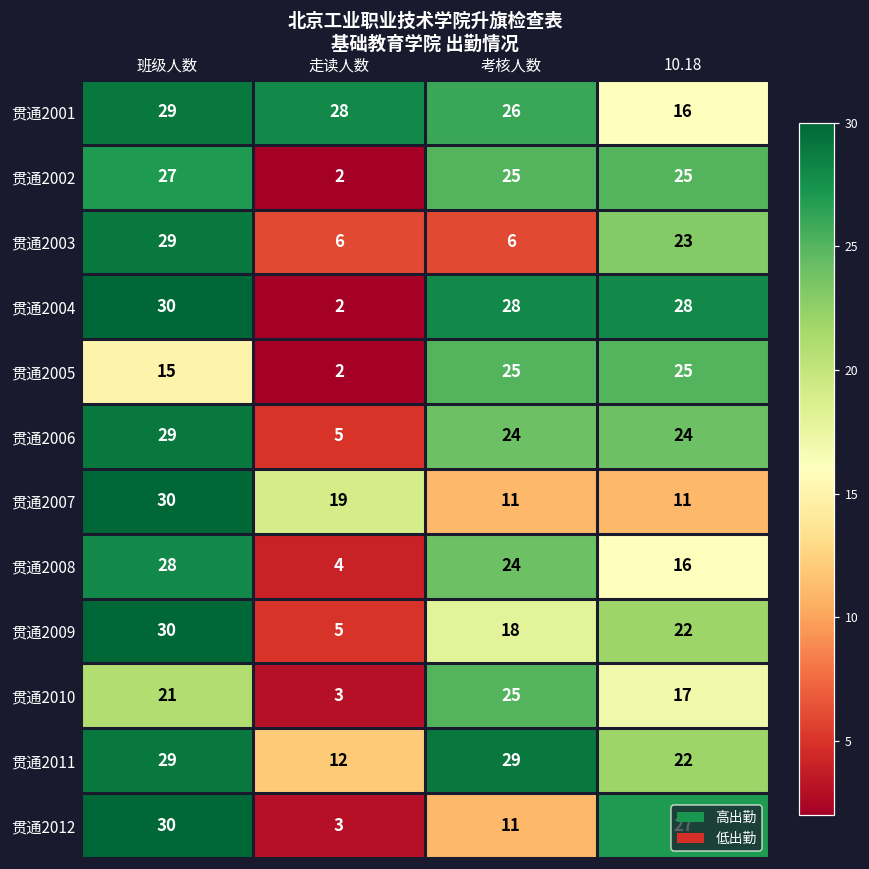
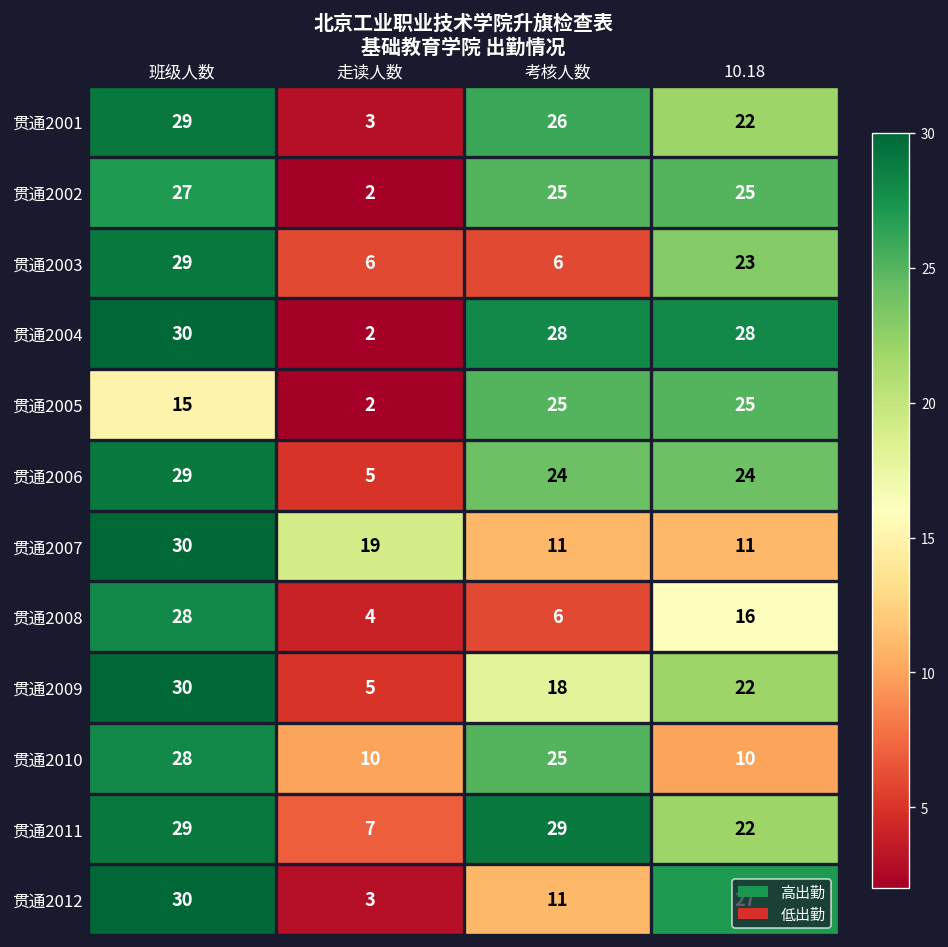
贯通2001, 走读人数: 28 -> 3
贯通2001, 10.18: 16 -> 22
贯通2008, 考核人数: 24 -> 6
贯通2010, 班级人数: 21 -> 28
贯通2010, 走读人数: 3 -> 10
贯通2010, 10.18: 17 -> 10
贯通2011, 走读人数: 12 -> 7
